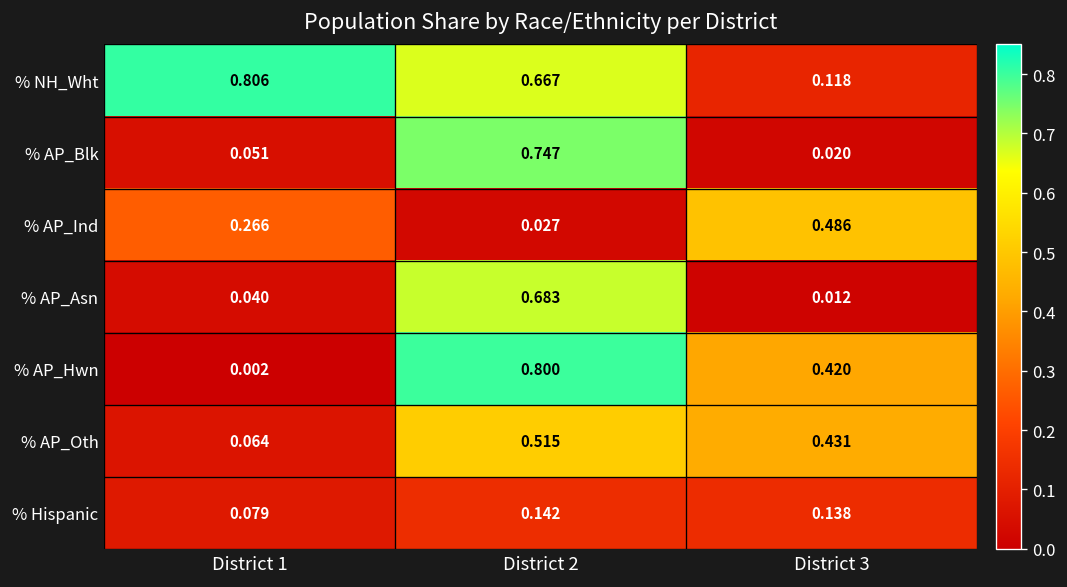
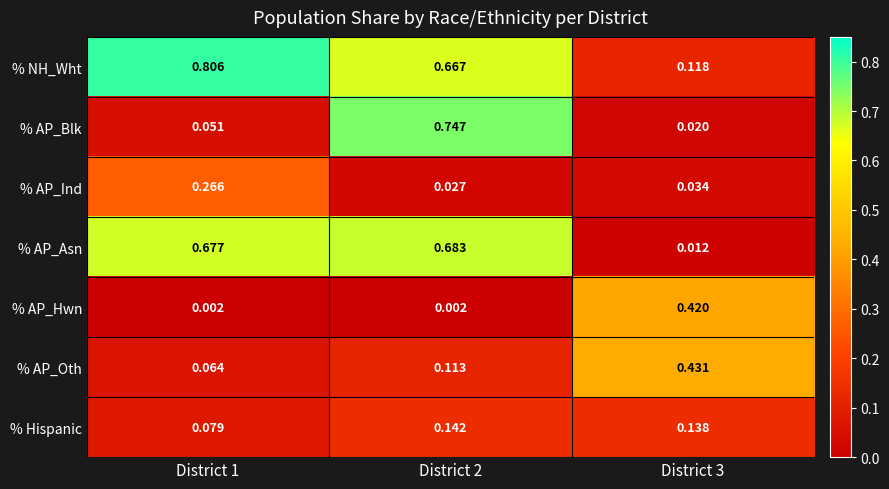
% AP_Ind, District 3: 0.486 -> 0.034
% AP_Asn, District 1: 0.040 -> 0.677
% AP_Hwn, District 2: 0.800 -> 0.002
% AP_Oth, District 2: 0.515 -> 0.113
